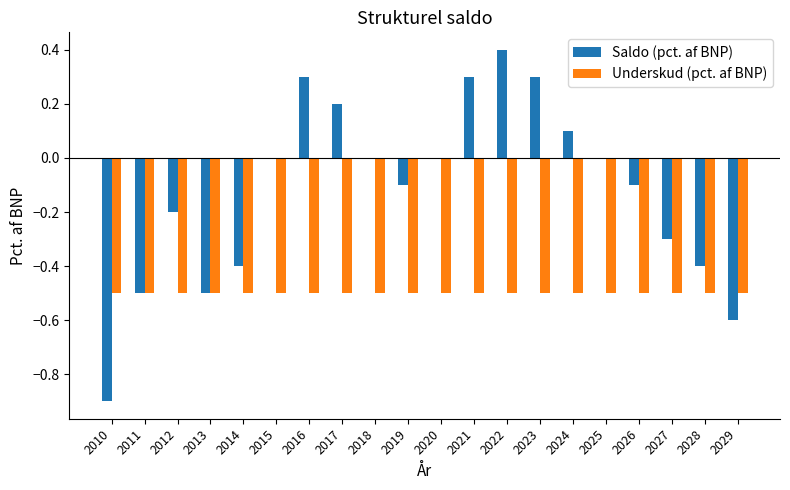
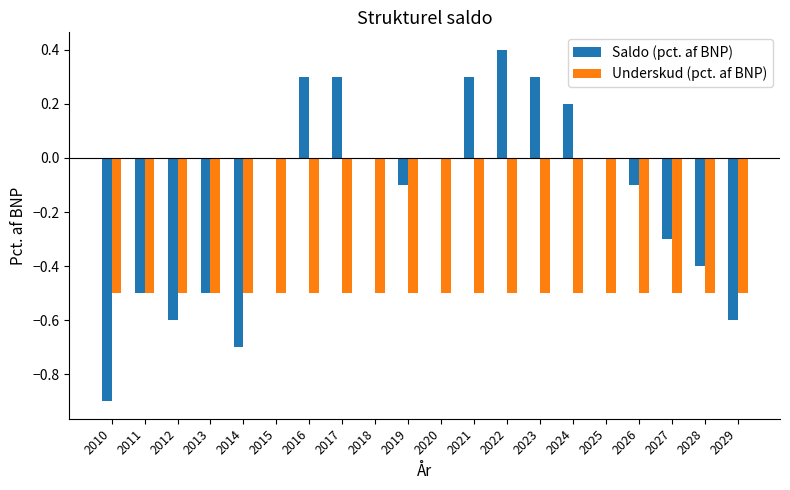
Saldo (pct. af BNP), 2012: -0.2 -> -0.6
Saldo (pct. af BNP), 2014: -0.4 -> -0.7
Saldo (pct. af BNP), 2017: 0.2 -> 0.3
Saldo (pct. af BNP), 2024: 0.1 -> 0.2
